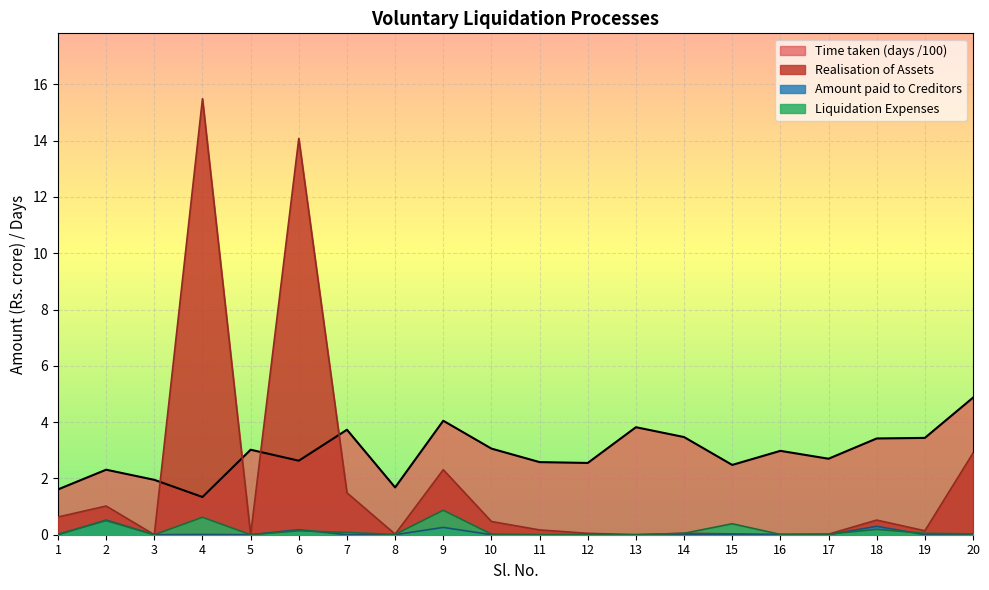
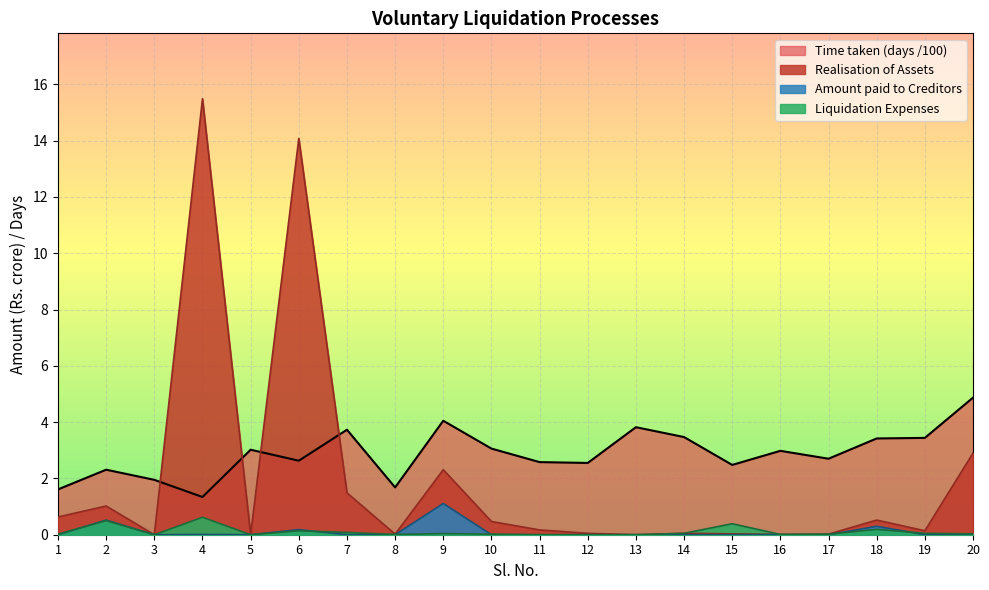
Amount paid to Creditors, 9: 0.3 -> 1.1
Liquidation Expenses, 9: 0.9 -> 0.0
